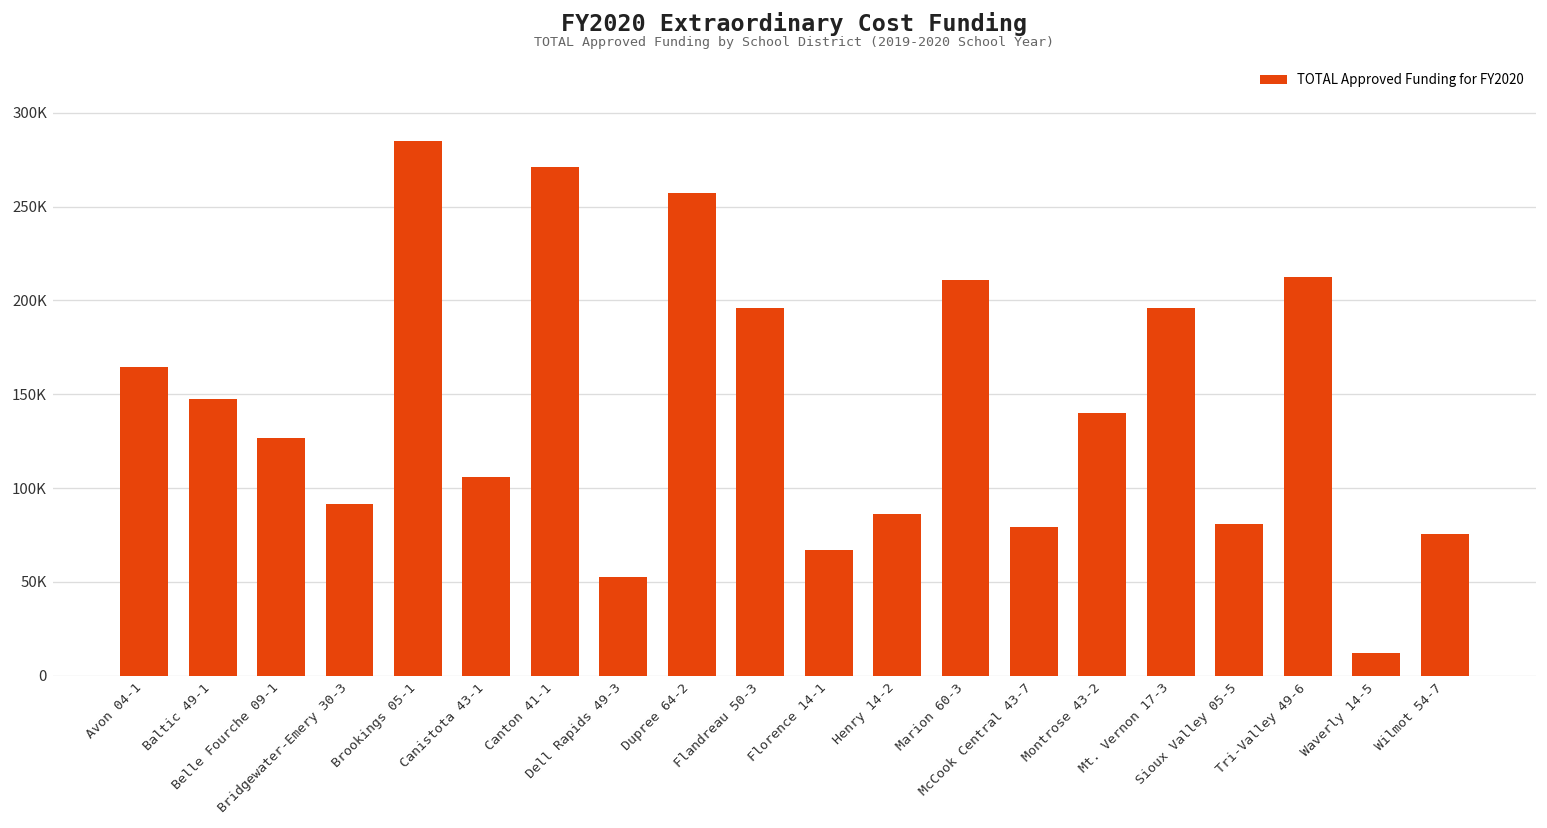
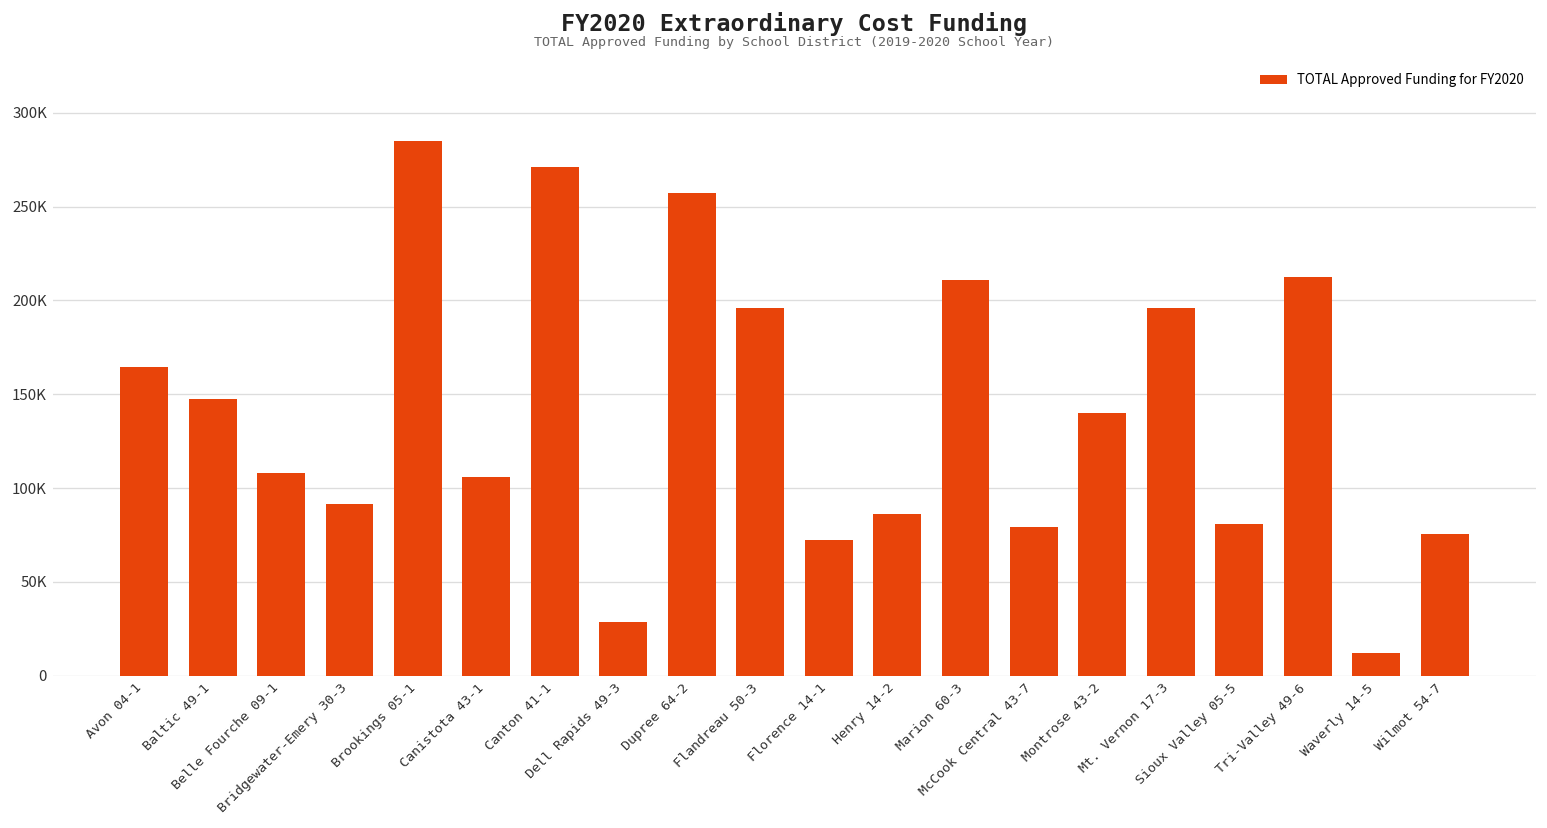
Belle Fourche 09-1: 127000 -> 108000
Dell Rapids 49-3: 52000 -> 28000
Florence 14-1: 67000 -> 72000
